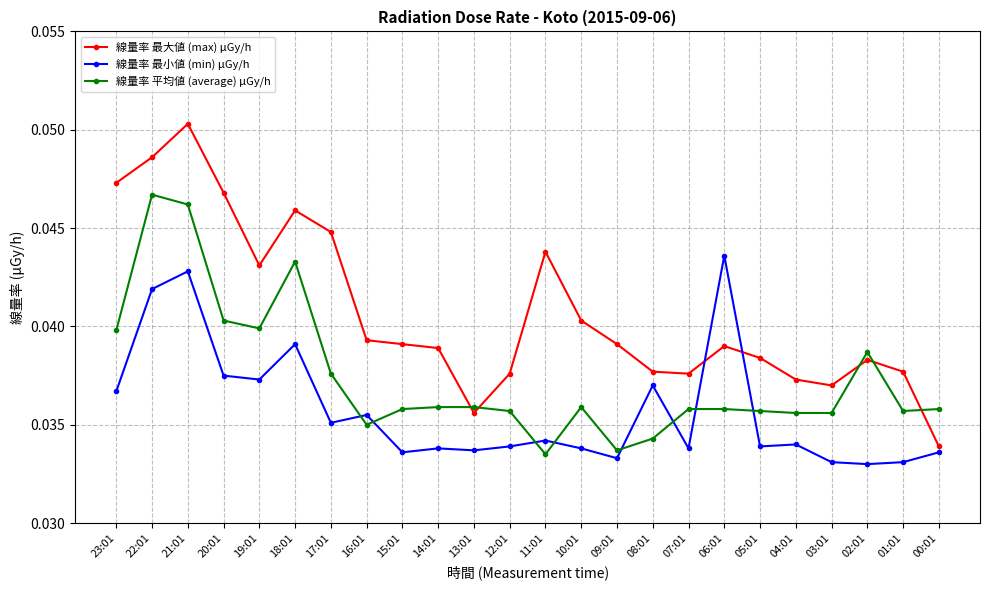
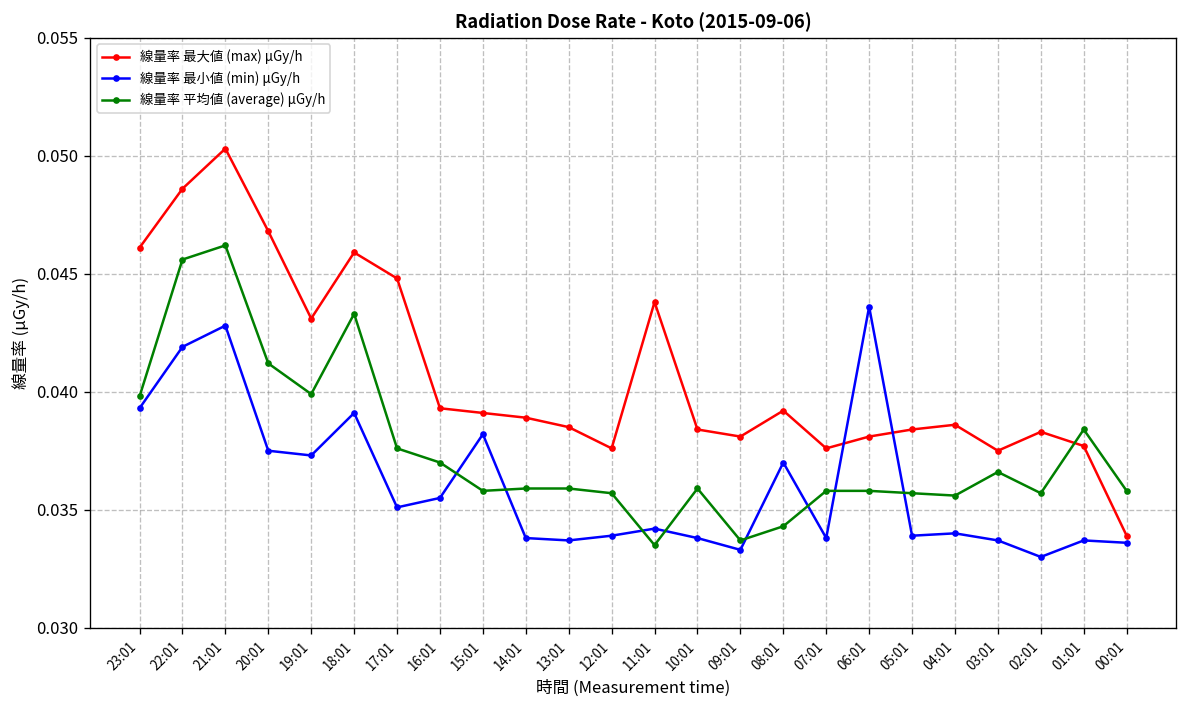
線量率 最大値 (max) μGy/h, 23:01: 0.0473 -> 0.0461
線量率 最小値 (min) μGy/h, 23:01: 0.0367 -> 0.0393
線量率 平均値 (average) μGy/h, 22:01: 0.0467 -> 0.0456
線量率 平均値 (average) μGy/h, 20:01: 0.0403 -> 0.0412
線量率 平均値 (average) μGy/h, 16:01: 0.035 -> 0.037
線量率 最小値 (min) μGy/h, 15:01: 0.0336 -> 0.0382
線量率 最大値 (max) μGy/h, 13:01: 0.0356 -> 0.0385
線量率 最大値 (max) μGy/h, 10:01: 0.0403 -> 0.0384
線量率 最大値 (max) μGy/h, 09:01: 0.0391 -> 0.0381
線量率 最大値 (max) μGy/h, 08:01: 0.0377 -> 0.0392
線量率 最大値 (max) μGy/h, 06:01: 0.0390 -> 0.0381
線量率 最大値 (max) μGy/h, 04:01: 0.0373 -> 0.0386
線量率 最大値 (max) μGy/h, 03:01: 0.0370 -> 0.0375
線量率 最小値 (min) μGy/h, 03:01: 0.0331 -> 0.0337
線量率 平均値 (average) μGy/h, 03:01: 0.0356 -> 0.0366
線量率 平均値 (average) μGy/h, 02:01: 0.0387 -> 0.0357
線量率 最小値 (min) μGy/h, 01:01: 0.0331 -> 0.0337
線量率 平均値 (average) μGy/h, 01:01: 0.0357 -> 0.0384
